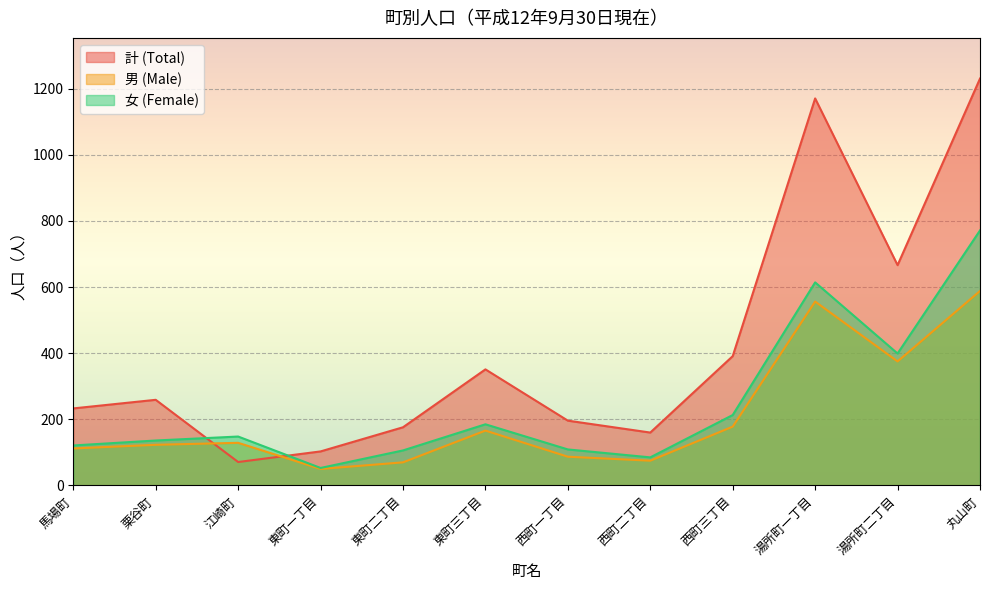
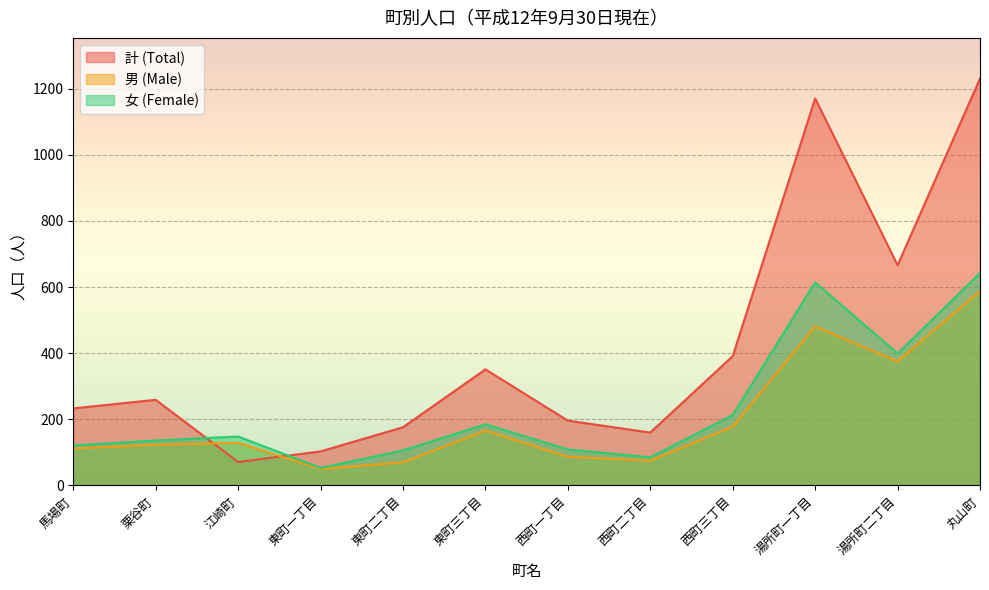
男 (Male), 湯所町一丁目: 560 -> 480
女 (Female), 丸山町: 770 -> 640
